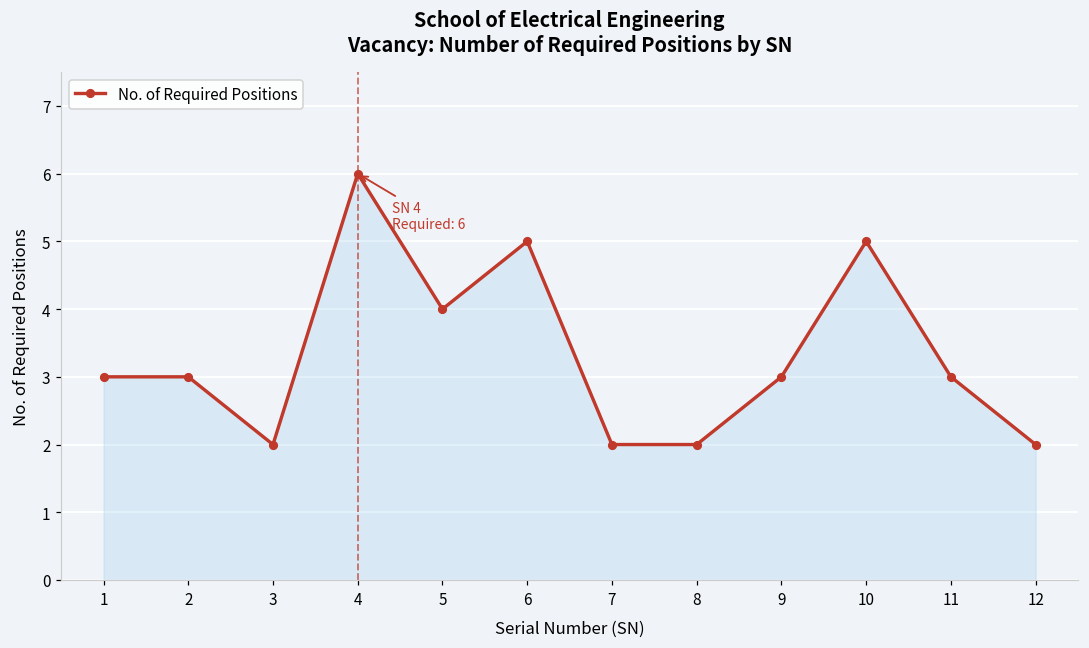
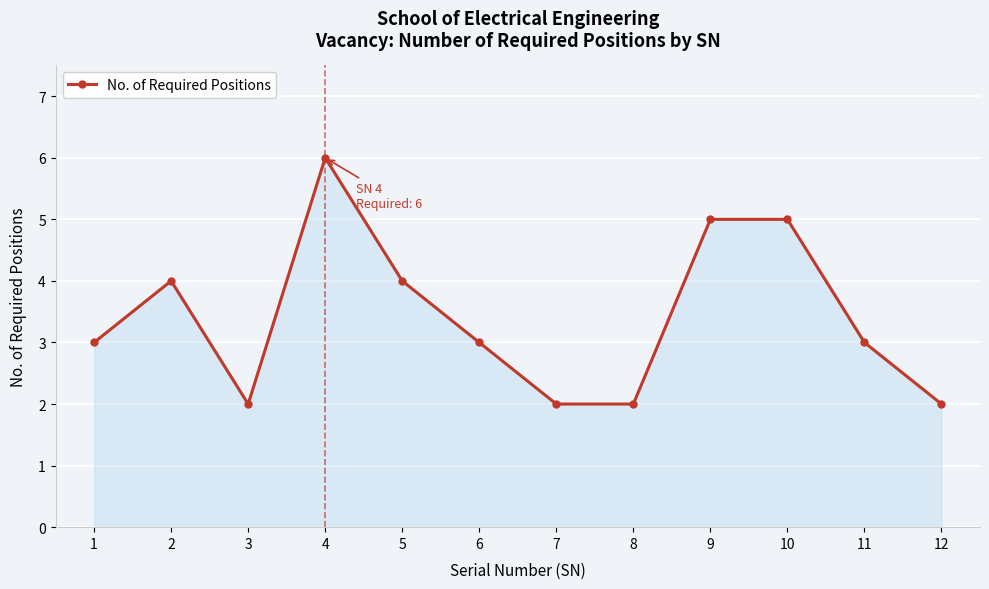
2: 3 -> 4
6: 5 -> 3
9: 3 -> 5
